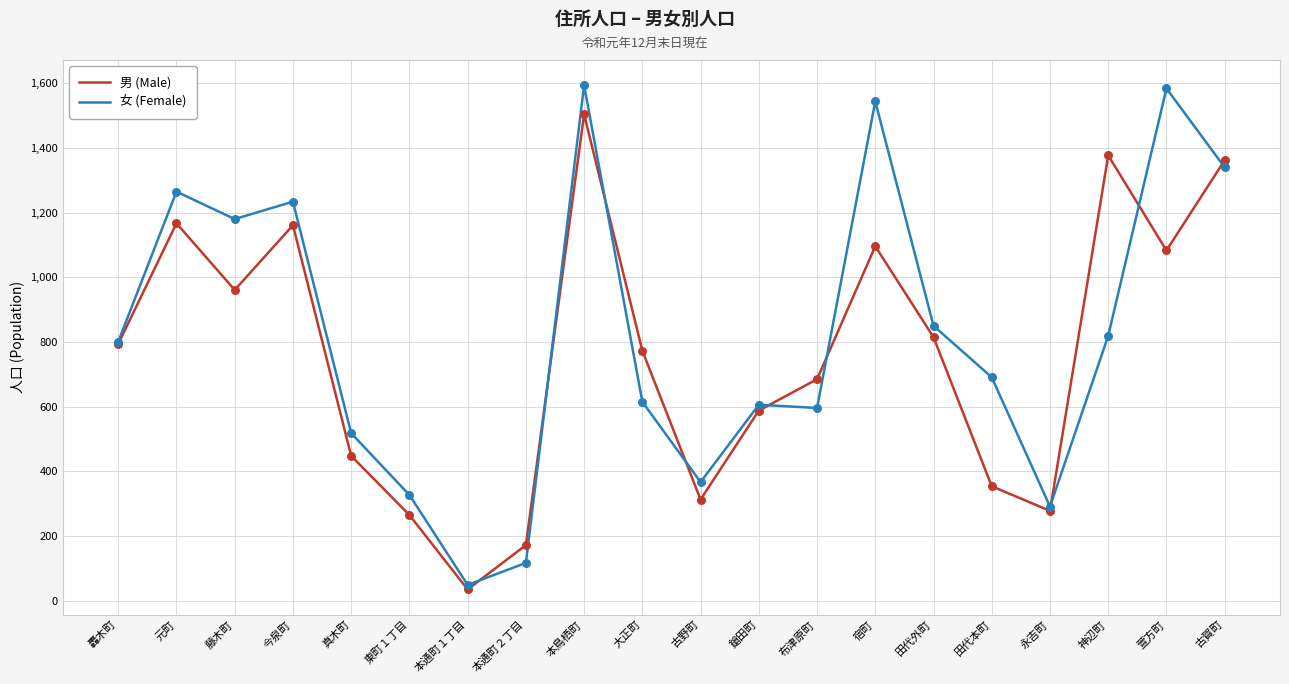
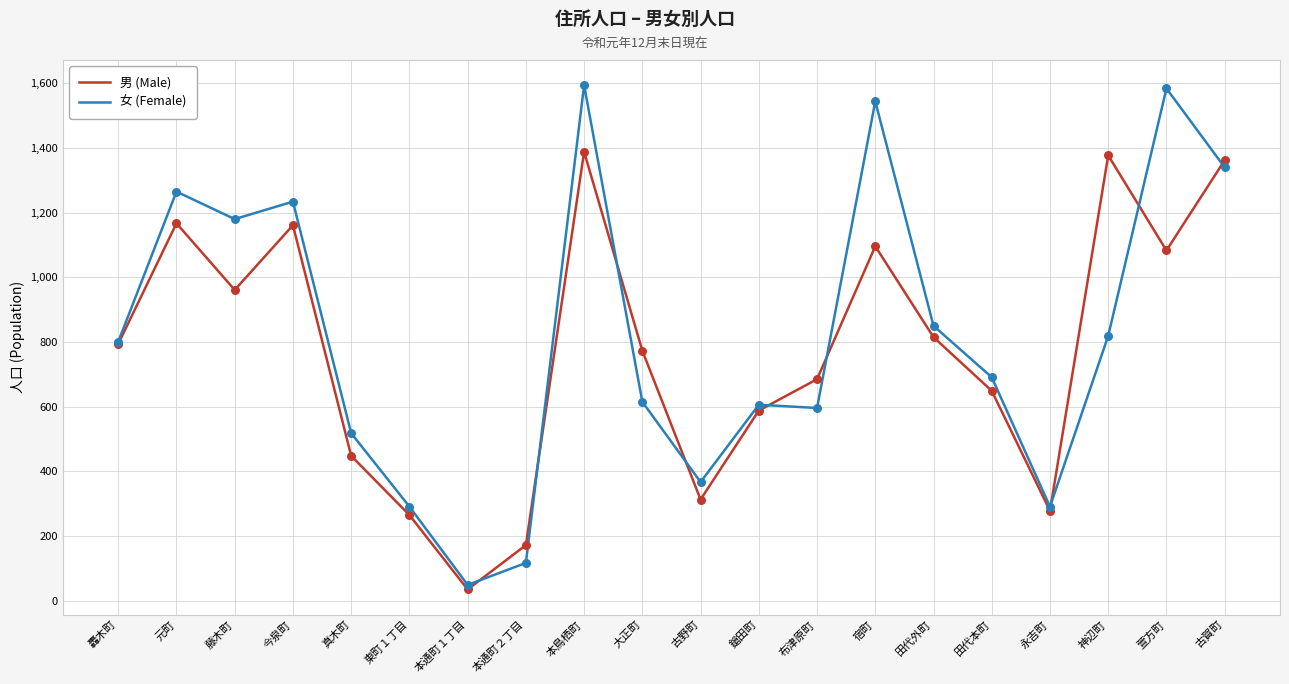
女 (Female), 東町１丁目: 330 -> 290
男 (Male), 本鳥栖町: 1,500 -> 1,390
男 (Male), 田代本町: 350 -> 650
